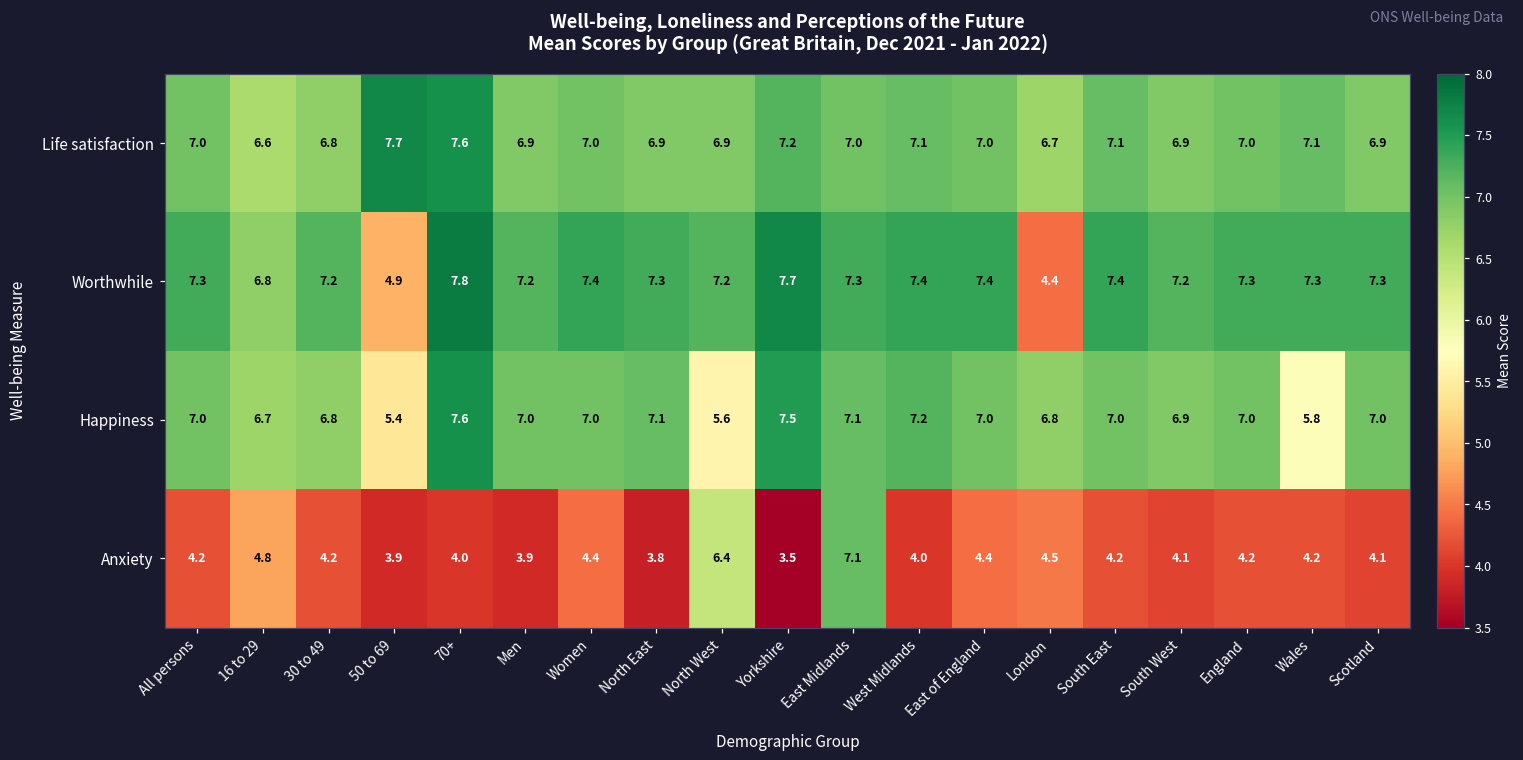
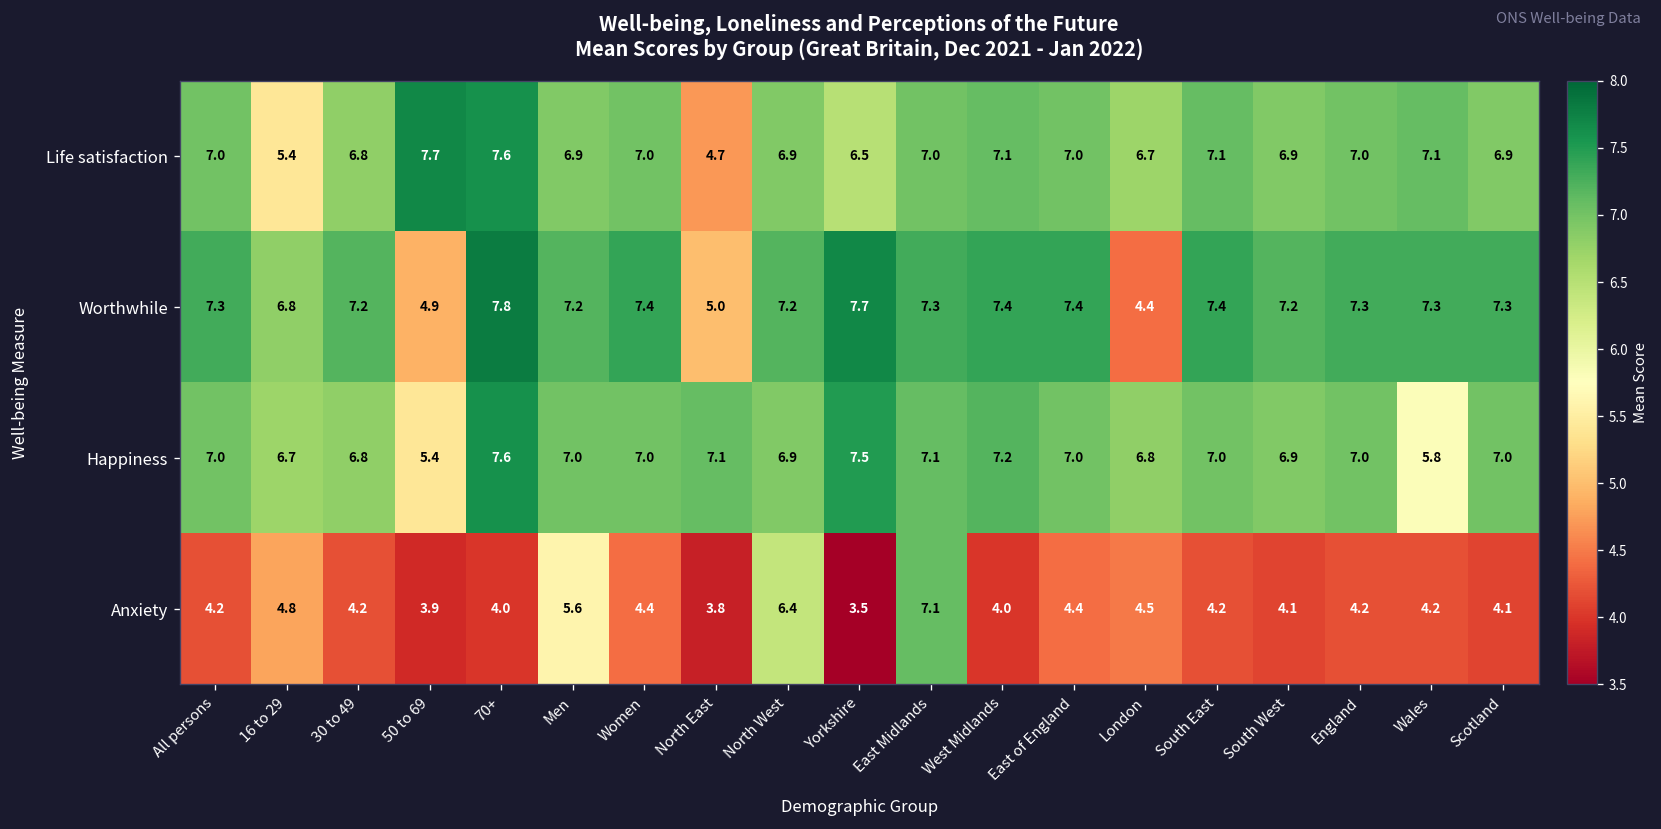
Life satisfaction, 16 to 29: 6.6 -> 5.4
Life satisfaction, North East: 6.9 -> 4.7
Life satisfaction, Yorkshire: 7.2 -> 6.5
Worthwhile, North East: 7.3 -> 5.0
Happiness, North West: 5.6 -> 6.9
Anxiety, Men: 3.9 -> 5.6
